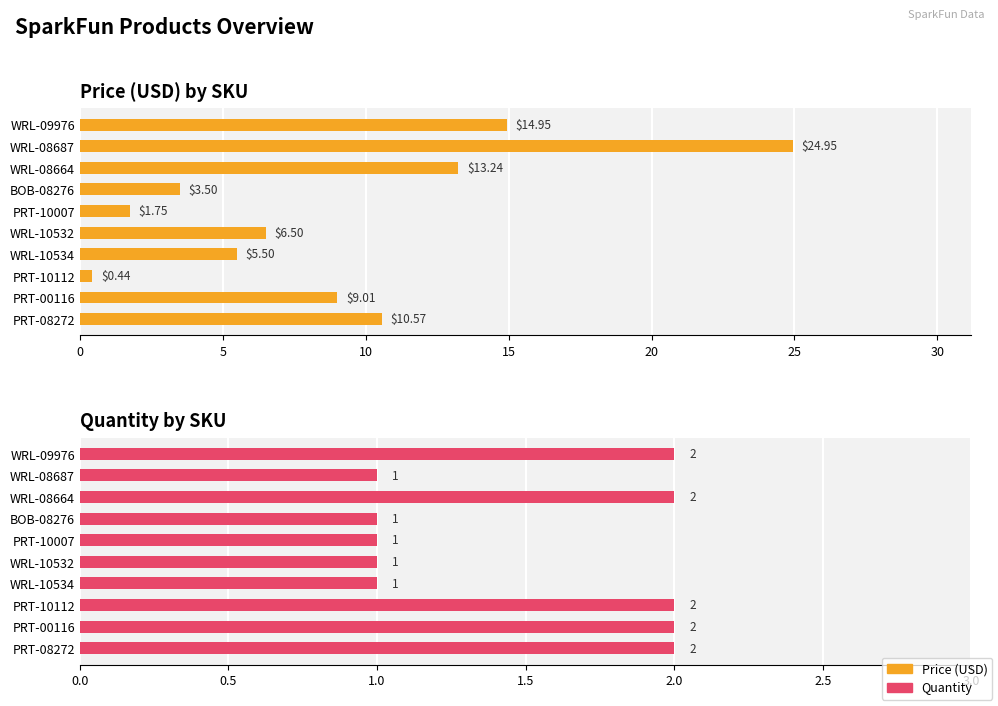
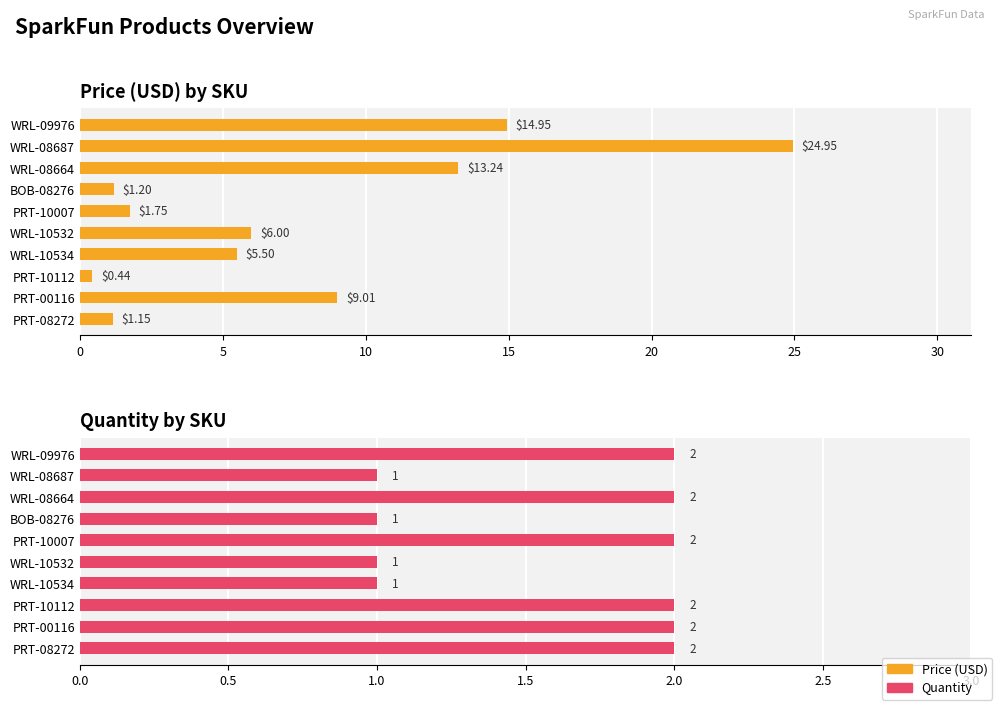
Price (USD) by SKU, BOB-08276: $3.50 -> $1.20
Price (USD) by SKU, WRL-10532: $6.50 -> $6.00
Price (USD) by SKU, PRT-08272: $10.57 -> $1.15
Quantity by SKU, PRT-10007: 1 -> 2
